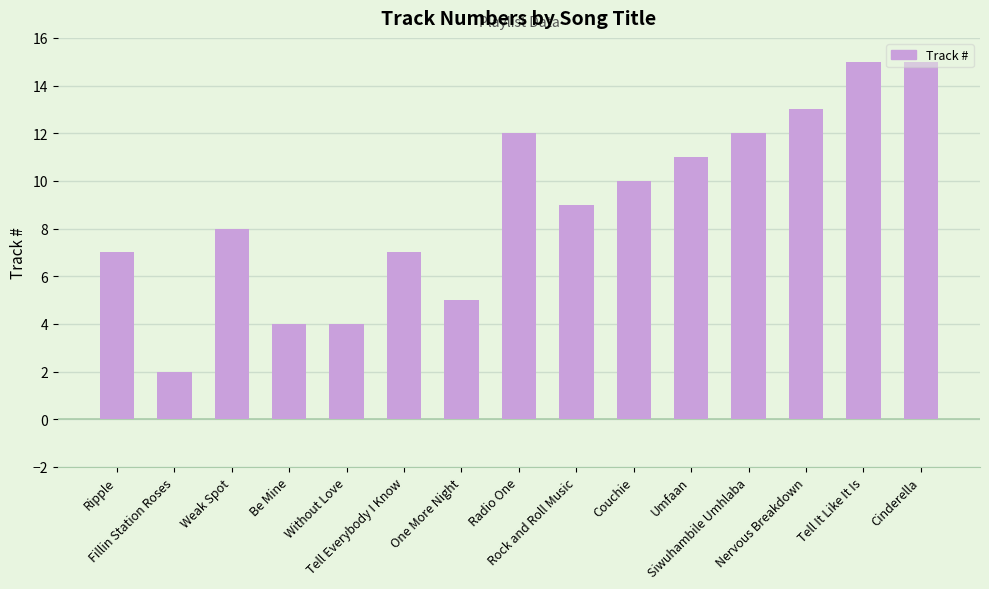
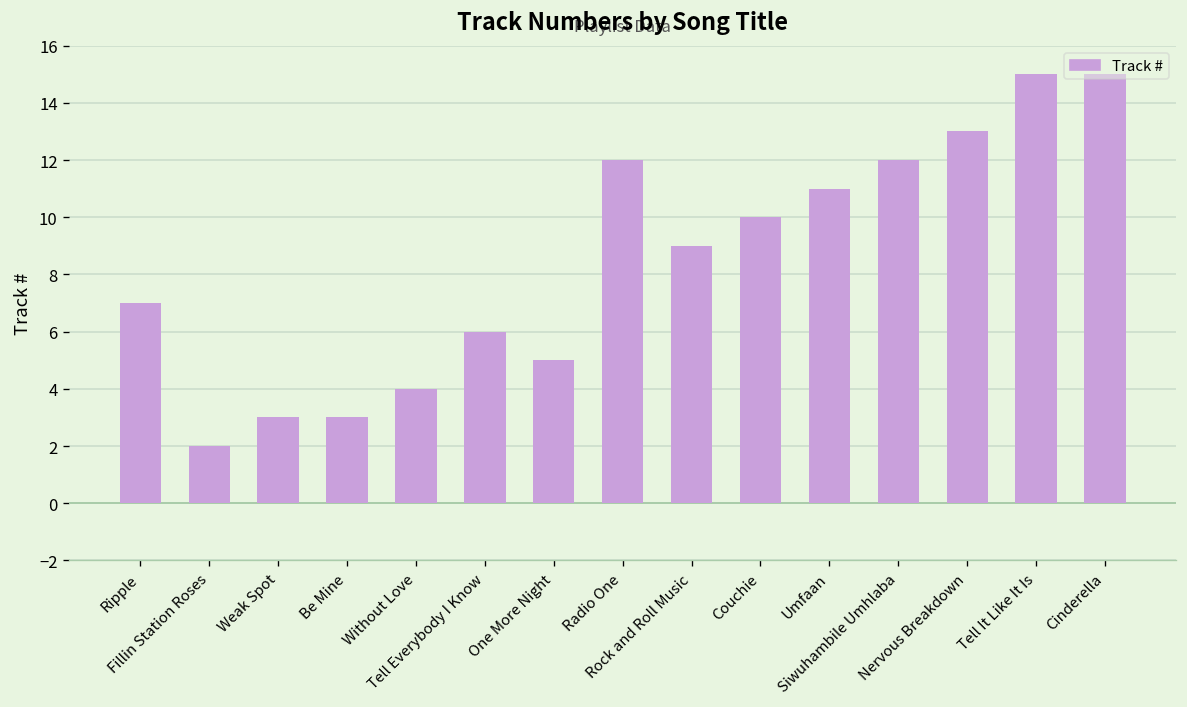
Weak Spot: 8 -> 3
Be Mine: 4 -> 3
Tell Everybody I Know: 7 -> 6
